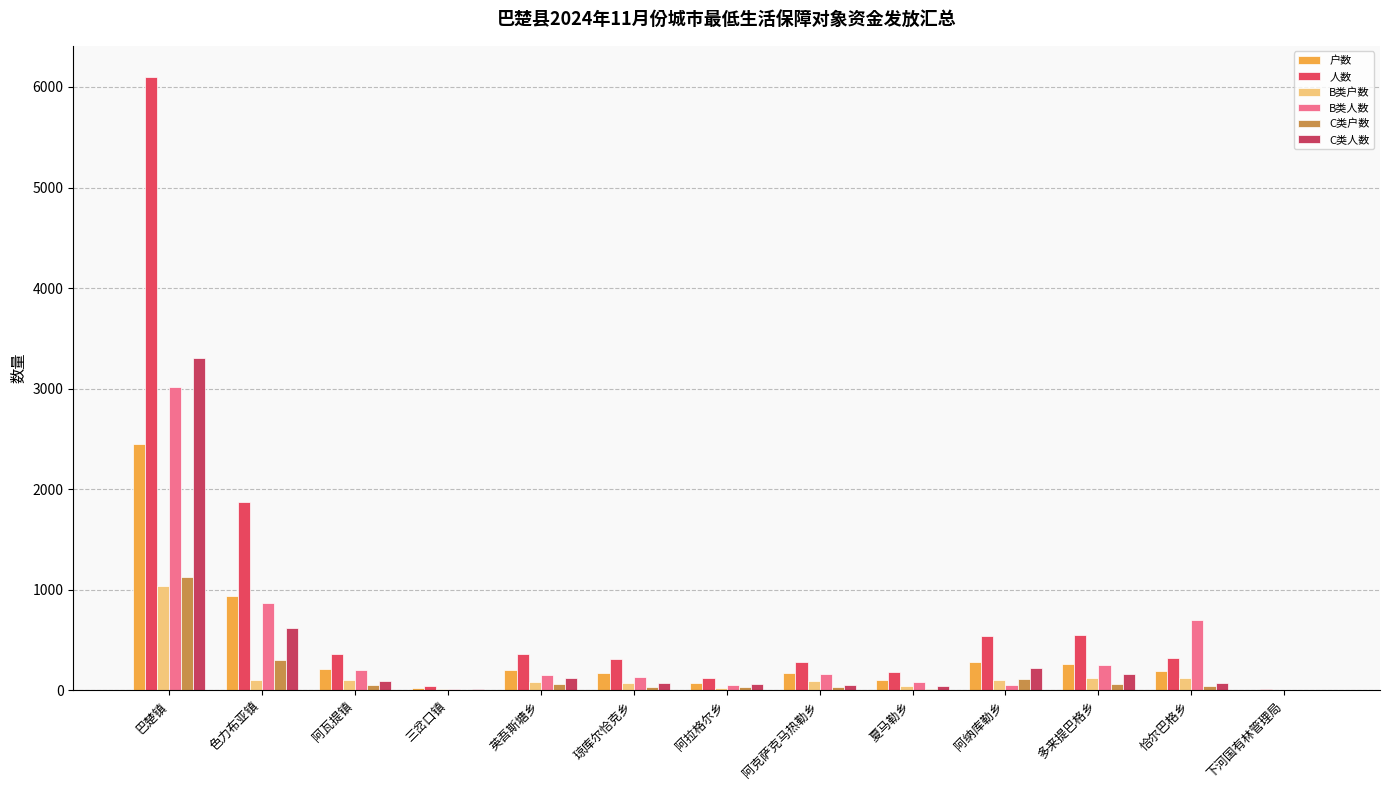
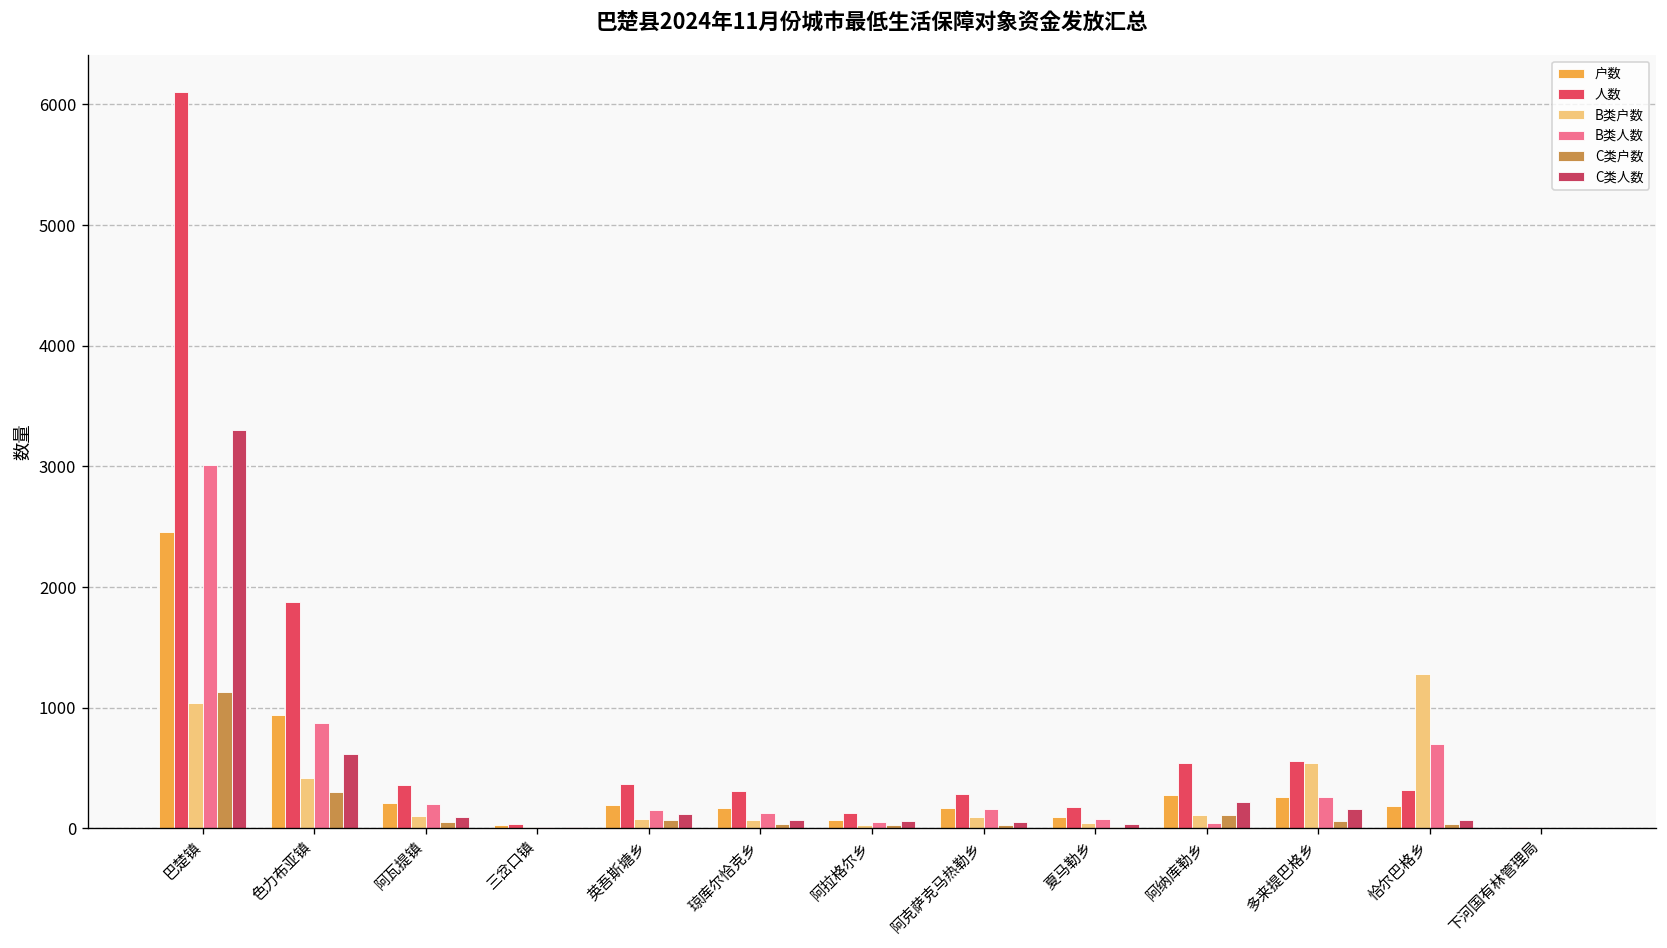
B类户数, 色力布亚镇: 100 -> 420
B类户数, 多来提巴格乡: 130 -> 540
B类户数, 恰尔巴格乡: 120 -> 1280
